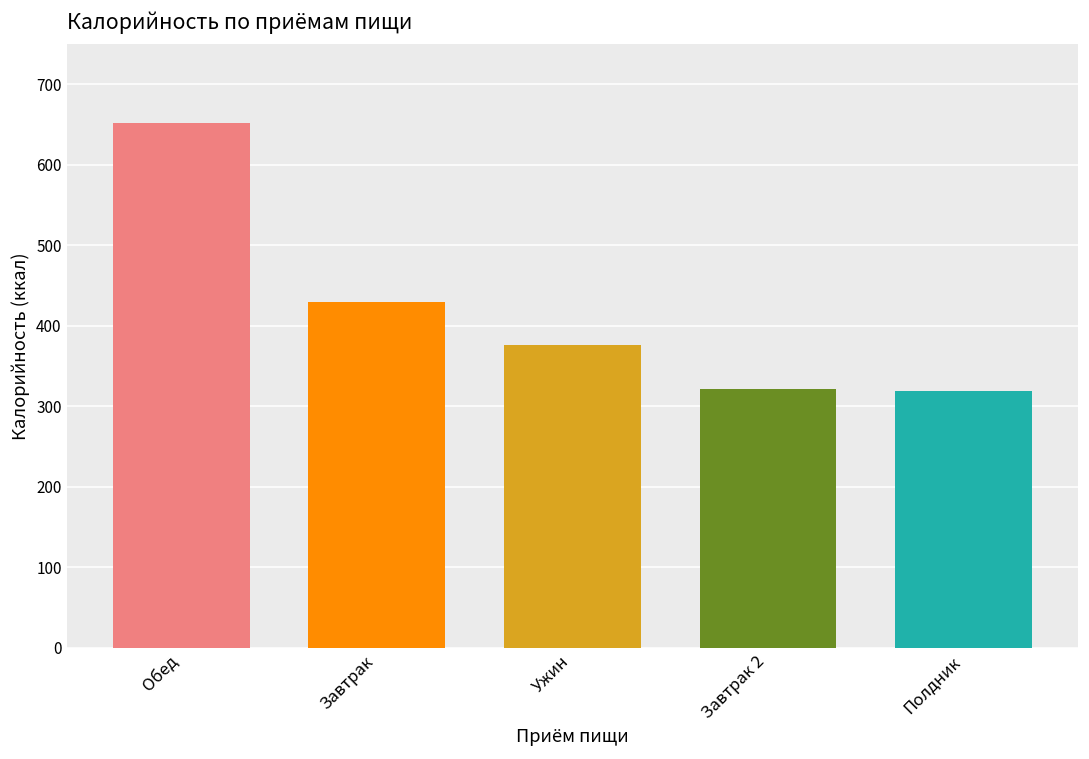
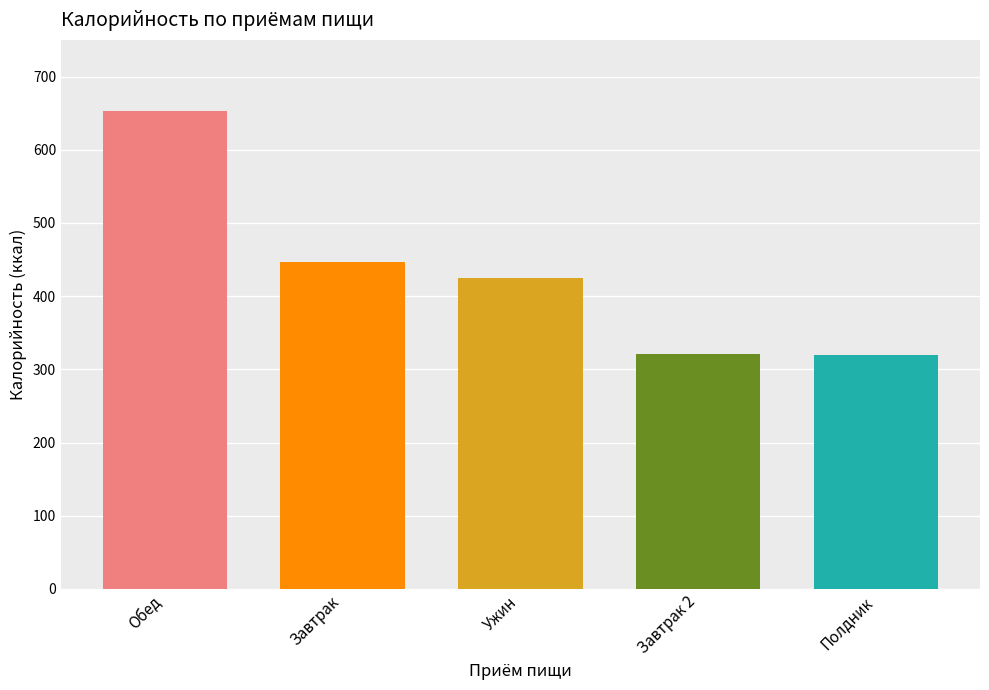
Завтрак: 430 -> 450
Ужин: 380 -> 420
